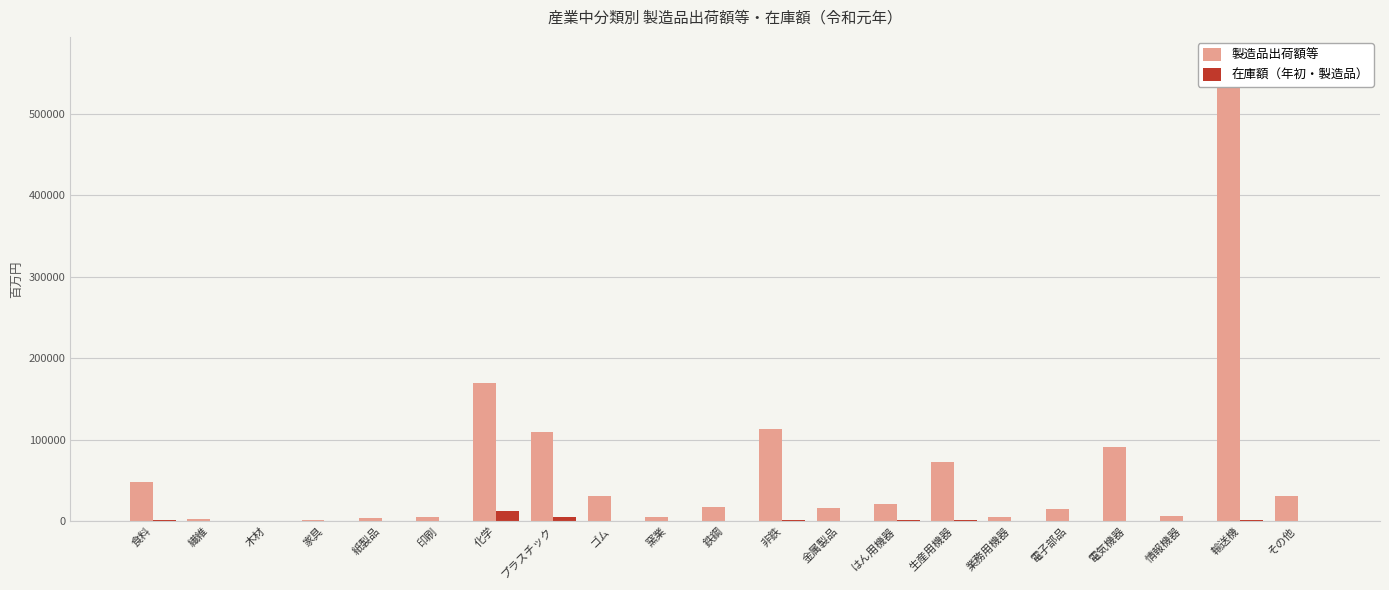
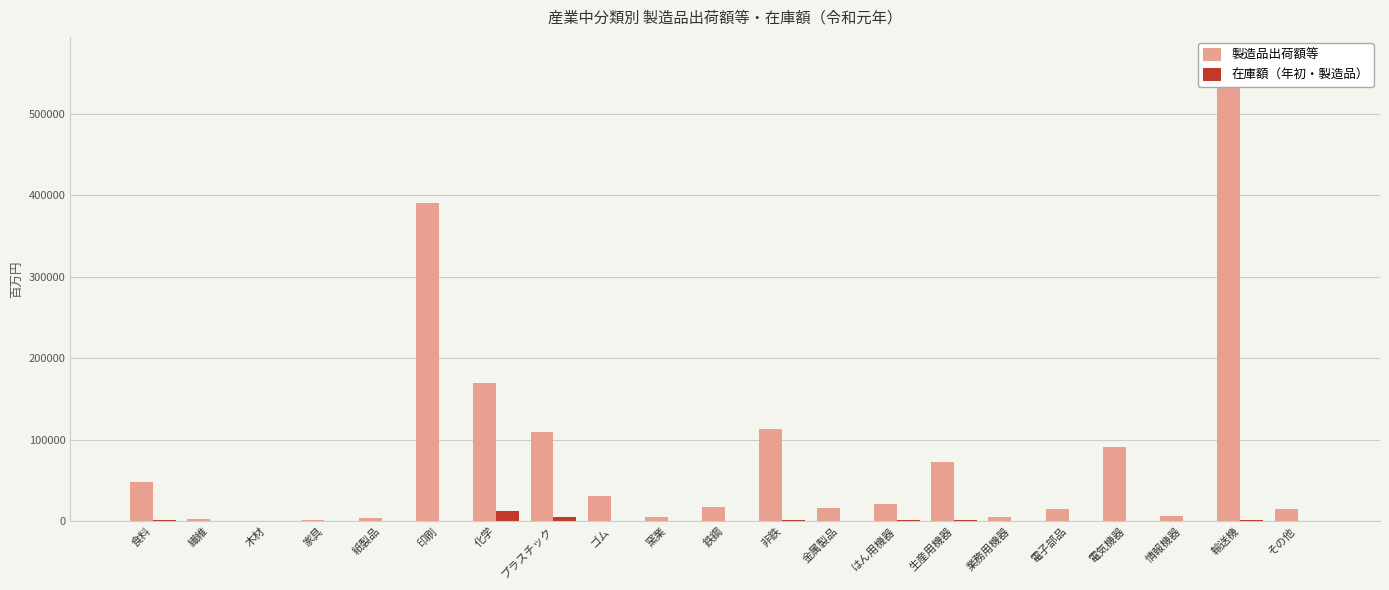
製造品出荷額等, 印刷: 10000 -> 390000
製造品出荷額等, その他: 30000 -> 10000
